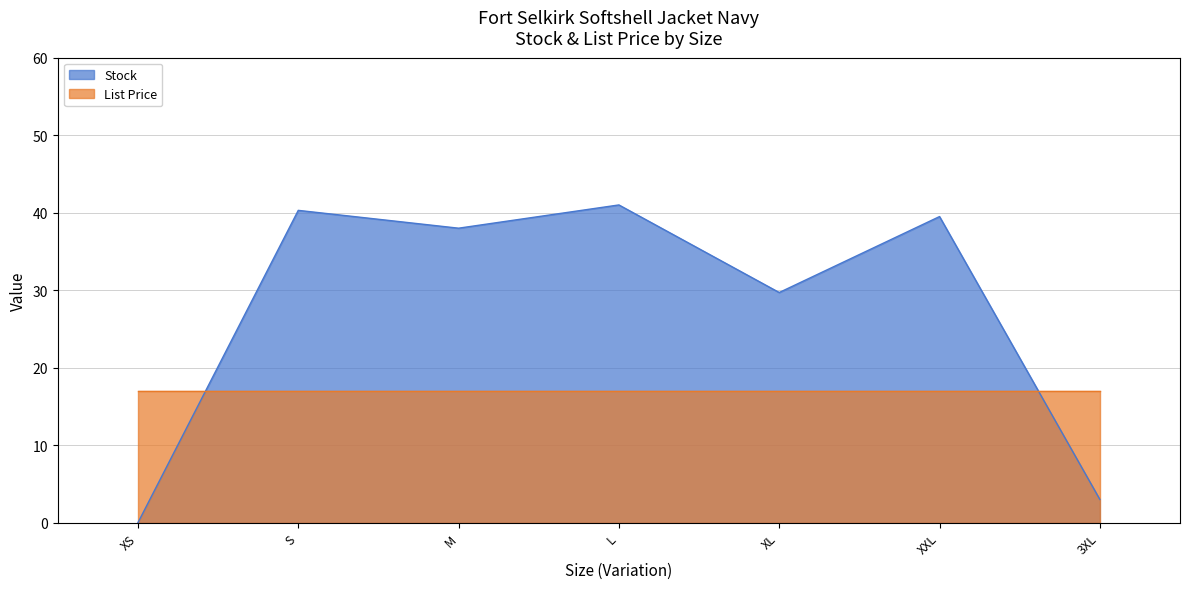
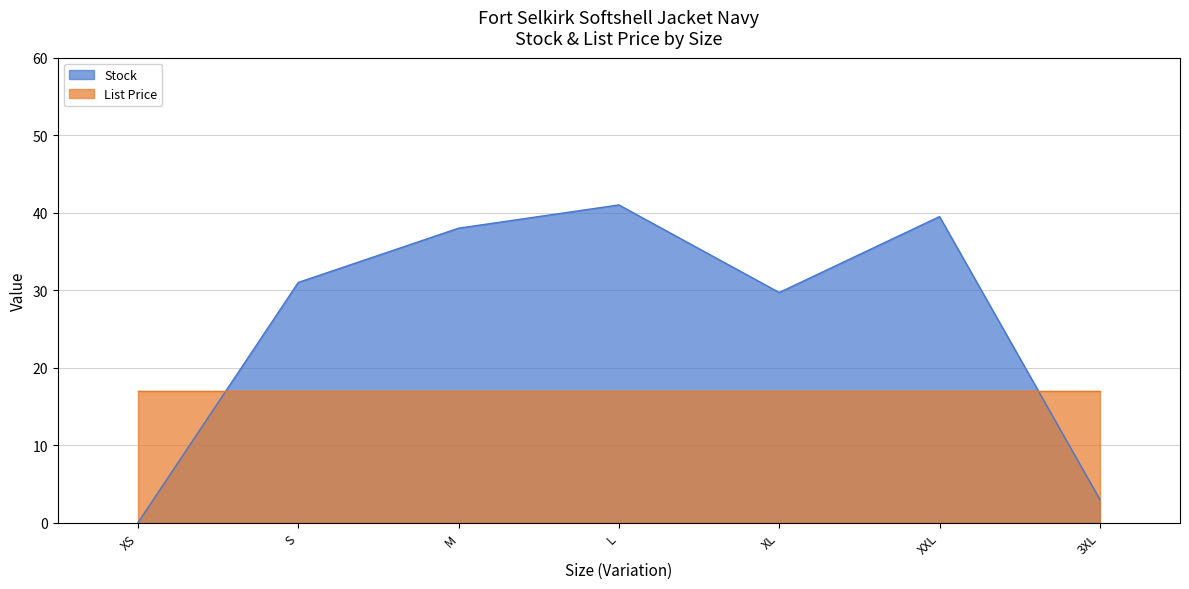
Stock, S: 40 -> 31
